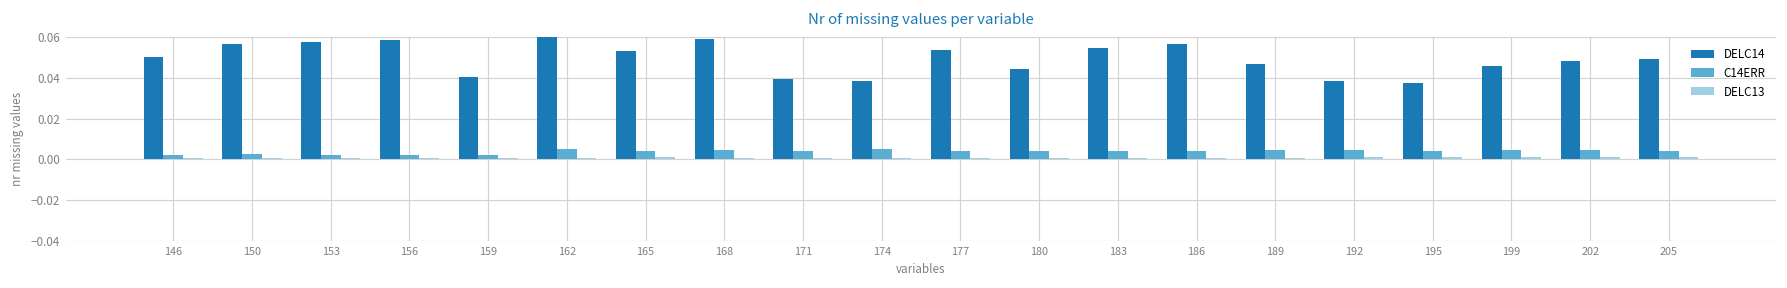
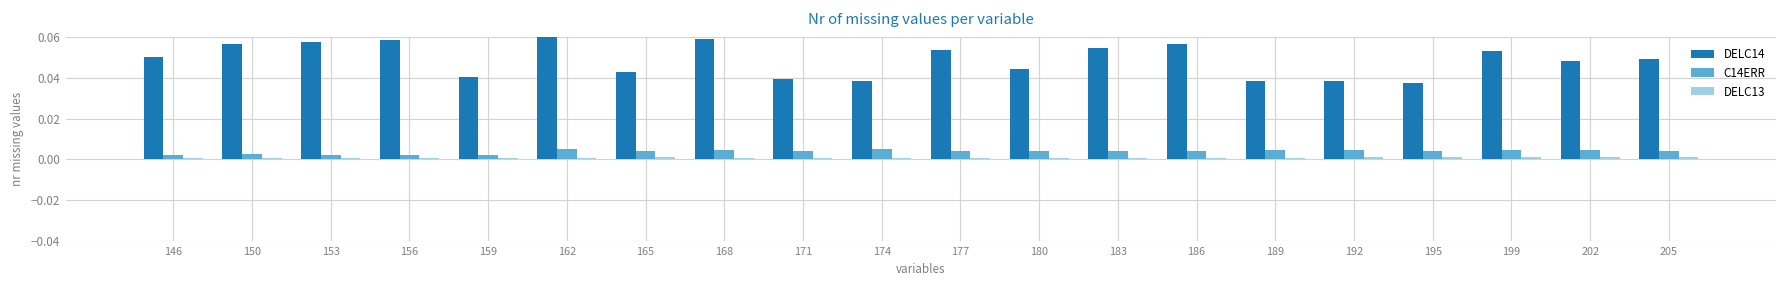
DELC14, 165: 0.053 -> 0.043
DELC14, 189: 0.047 -> 0.039
DELC14, 199: 0.046 -> 0.054
